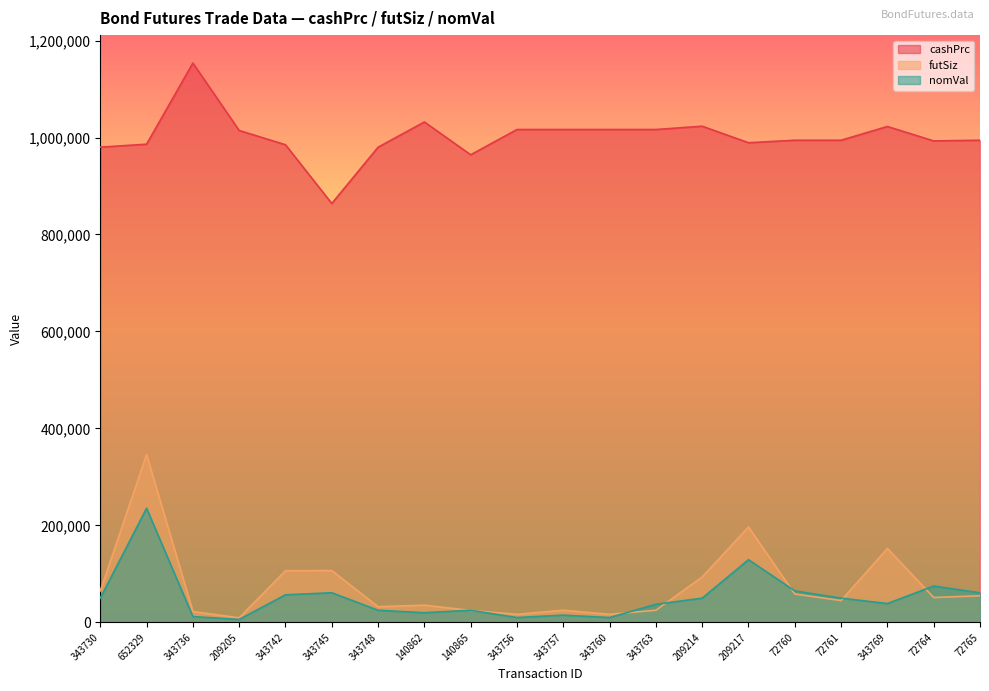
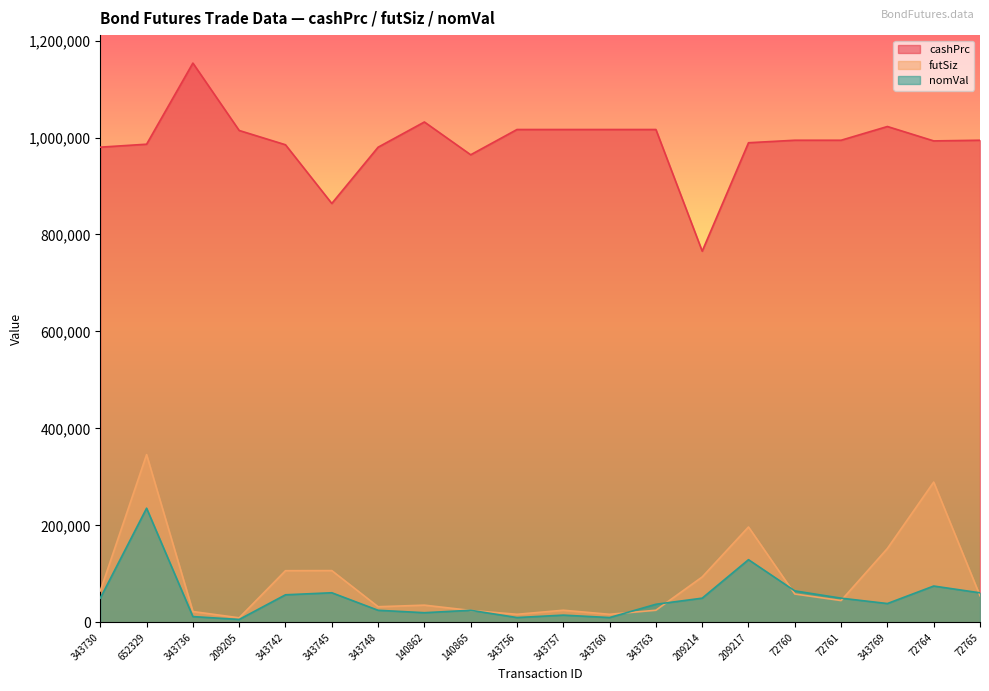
cashPrc, 209214: 1,020,000 -> 770,000
futSiz, 72764: 50,000 -> 290,000
